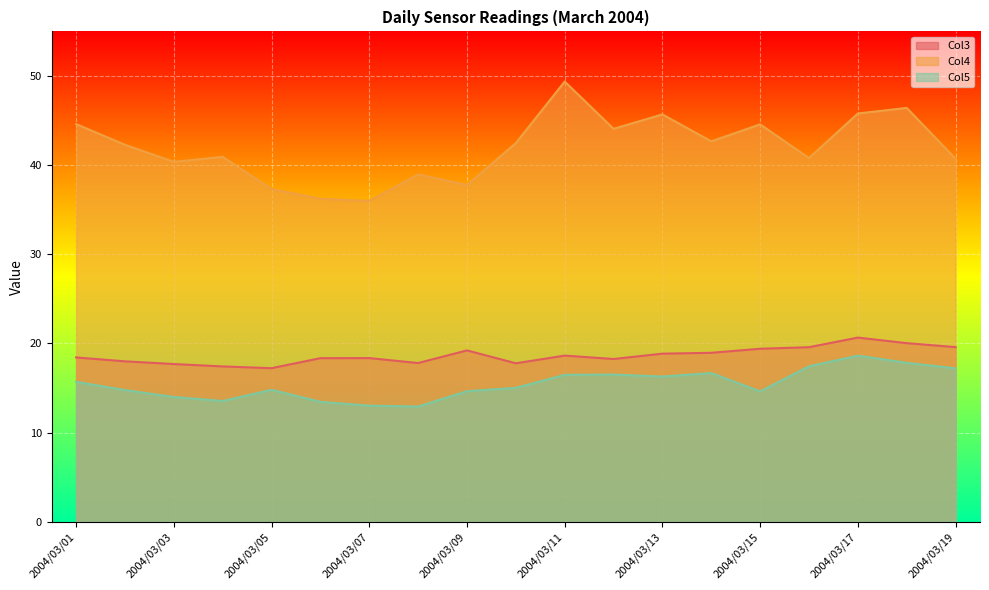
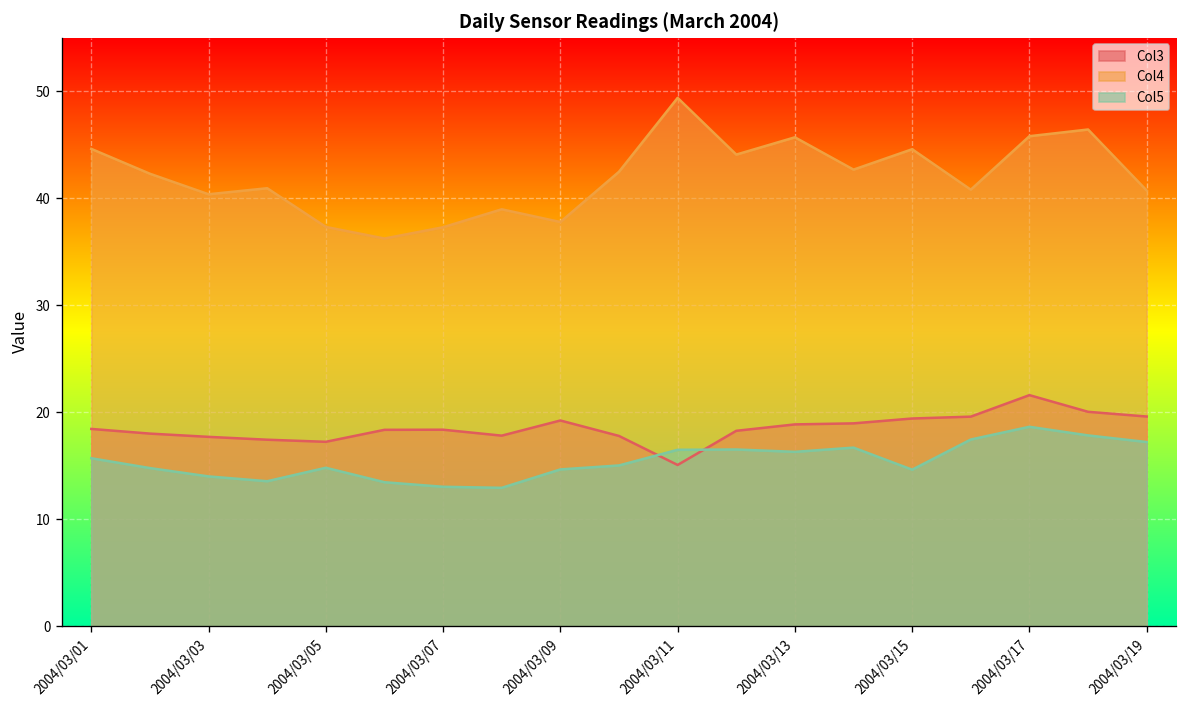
Col4, 2004/03/07: 36 -> 37
Col3, 2004/03/11: 19 -> 15
Col3, 2004/03/17: 21 -> 22
